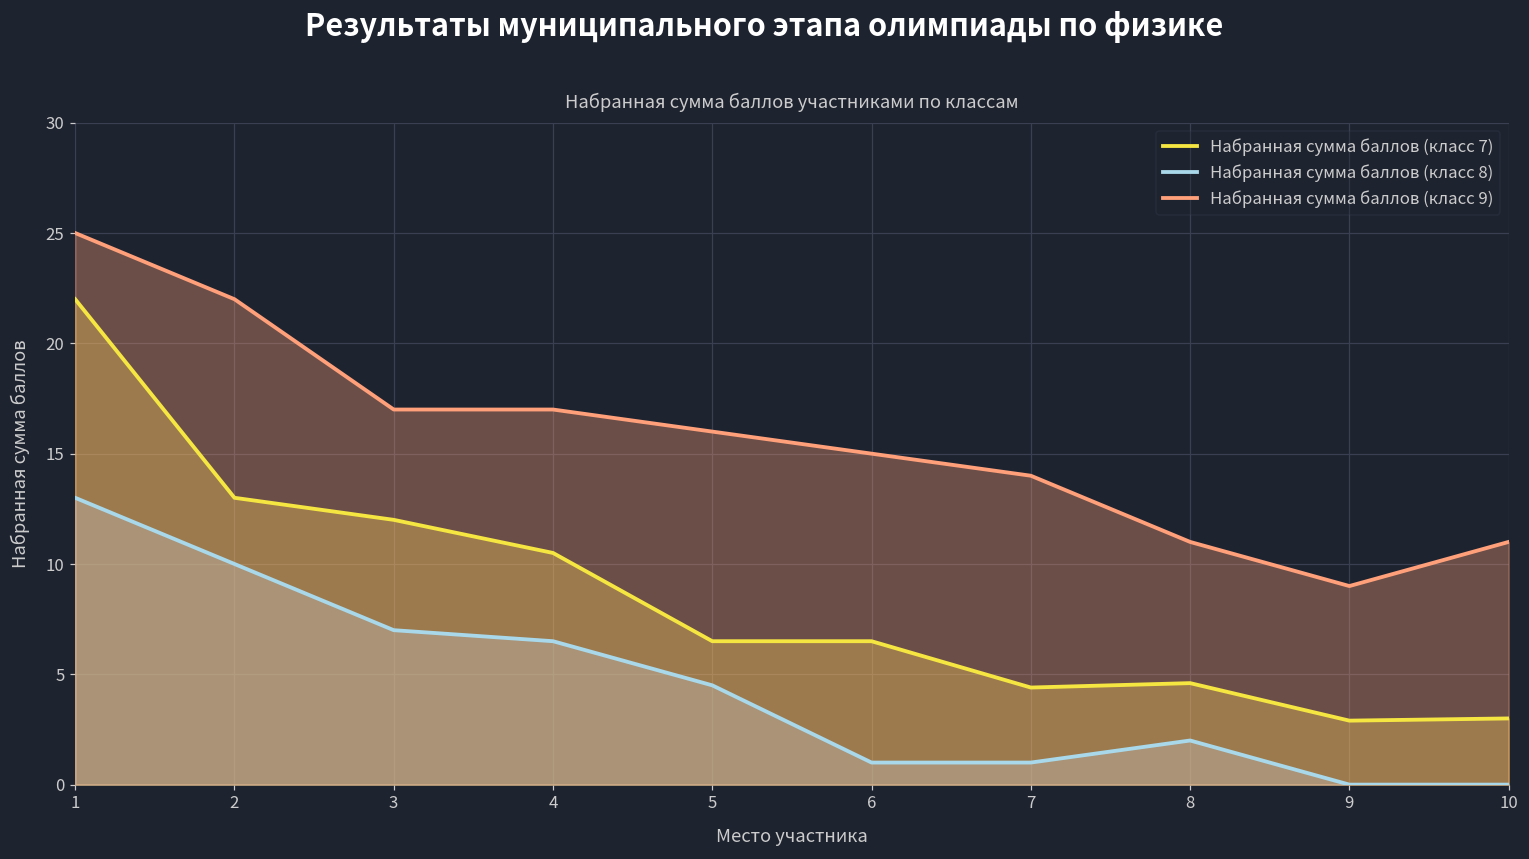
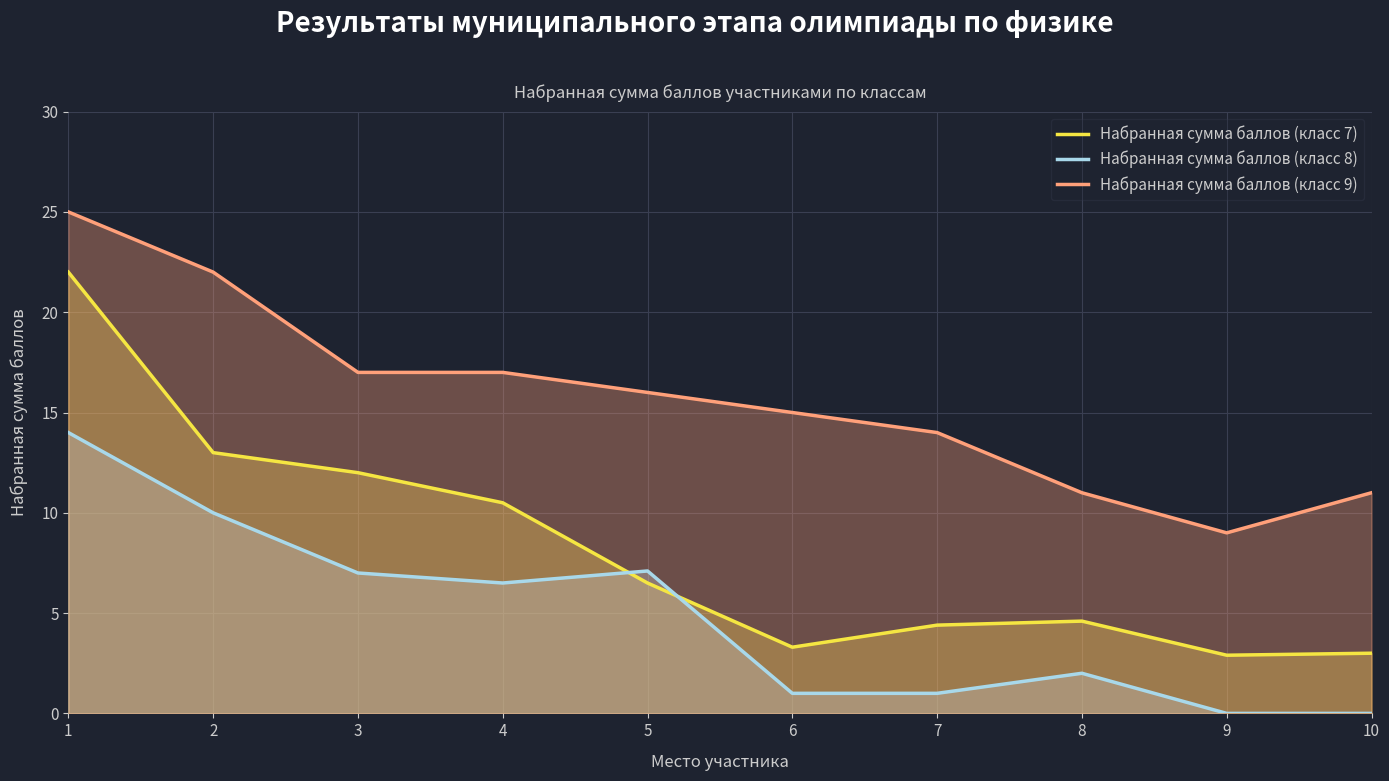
Набранная сумма баллов (класс 8), 1: 13 -> 14
Набранная сумма баллов (класс 8), 5: 4.5 -> 7.1
Набранная сумма баллов (класс 7), 6: 6.5 -> 3.3
